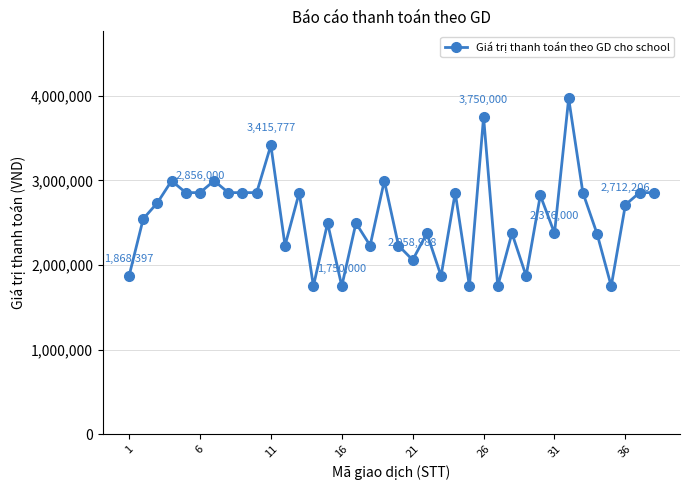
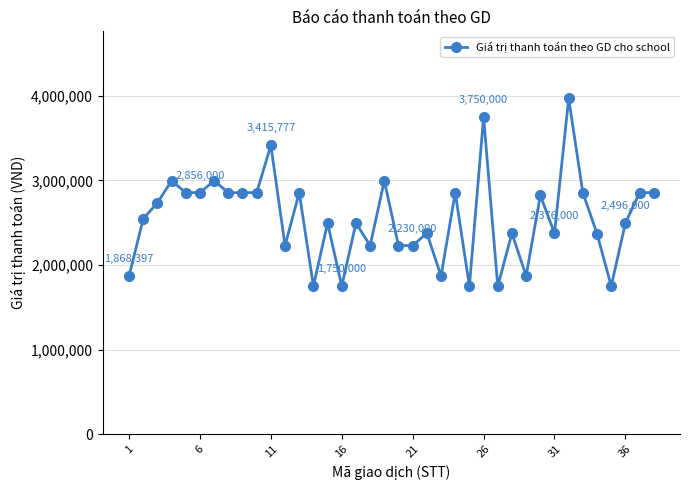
21: 2,058,988 -> 2,230,000
36: 2,712,206 -> 2,496,000
